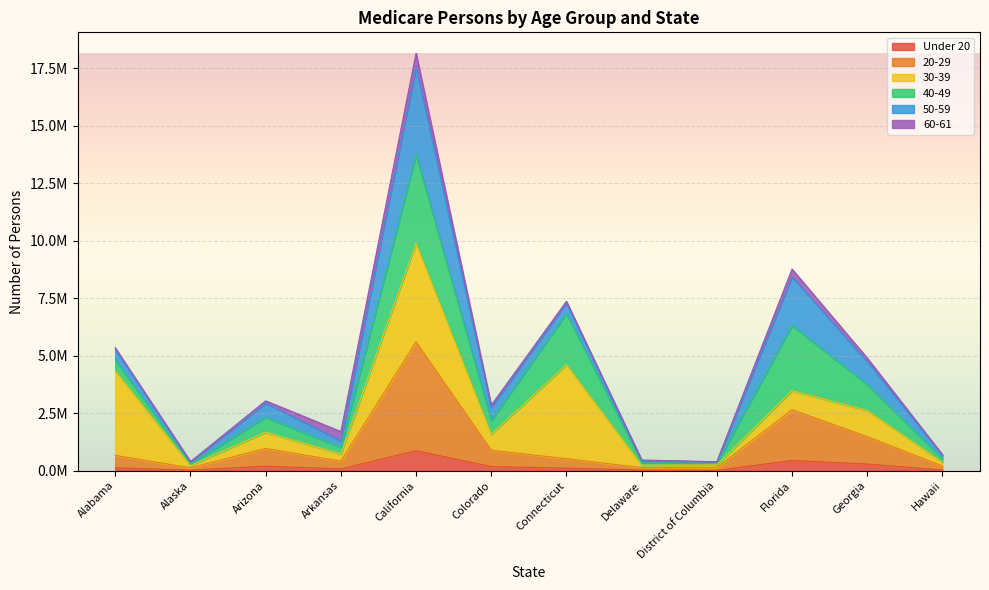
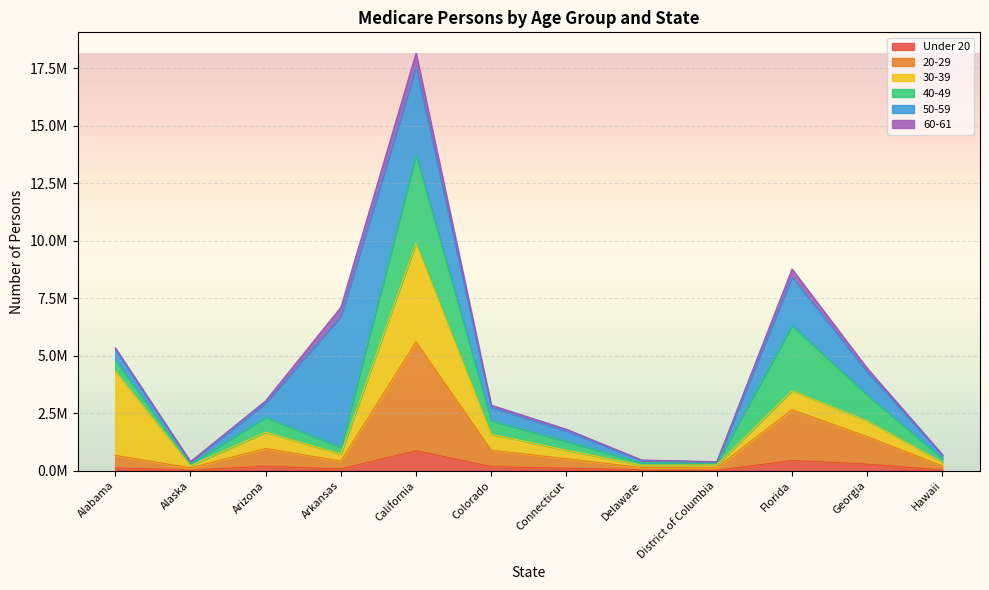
50-59, Arkansas: 300000 -> 5700000
30-39, Connecticut: 4100000 -> 400000
40-49, Connecticut: 2200000 -> 400000
30-39, Georgia: 1100000 -> 700000
